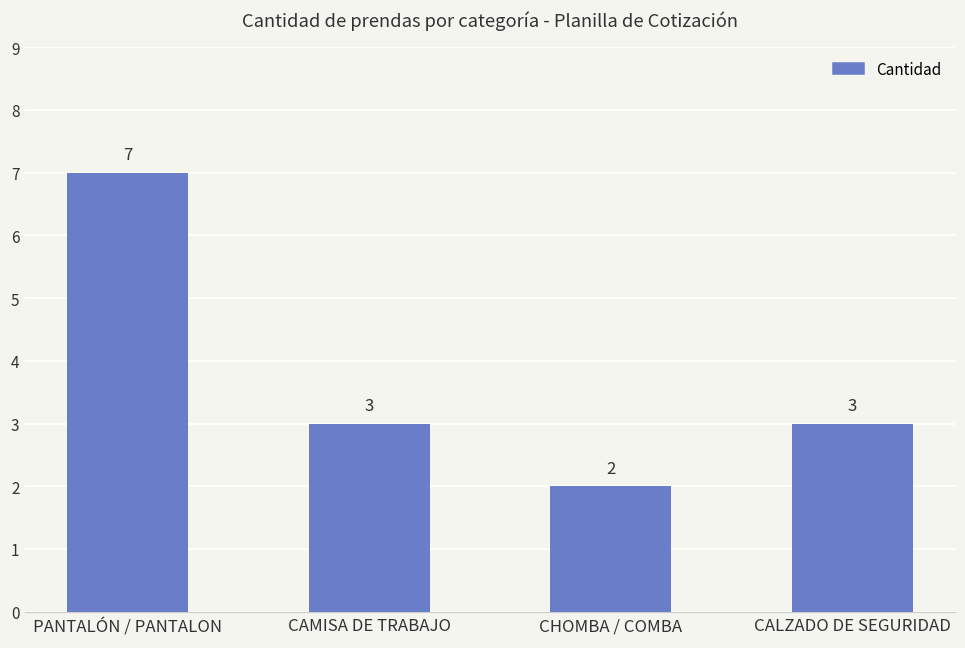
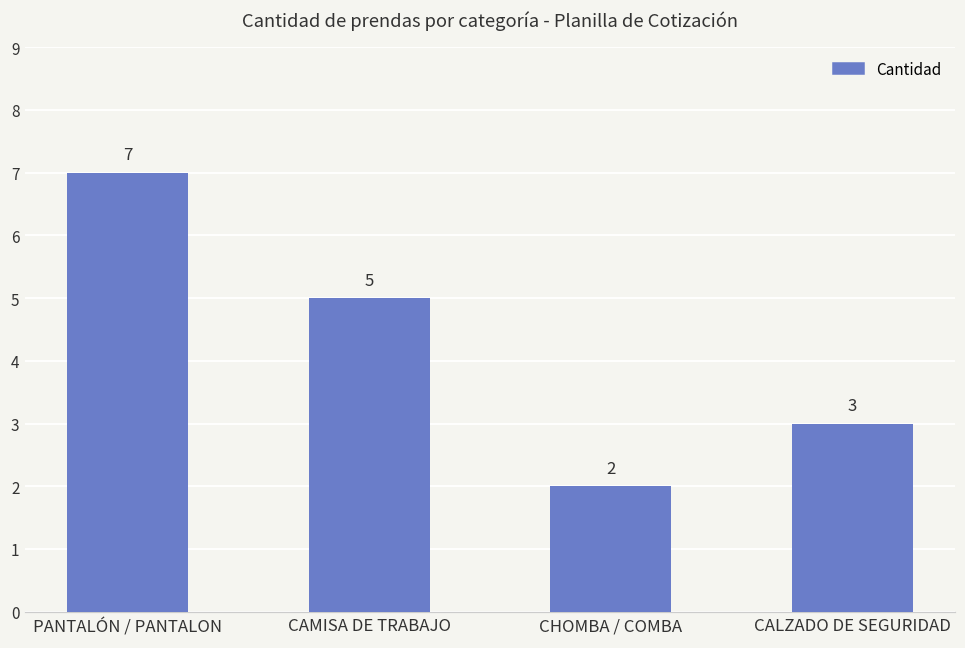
CAMISA DE TRABAJO: 3 -> 5
